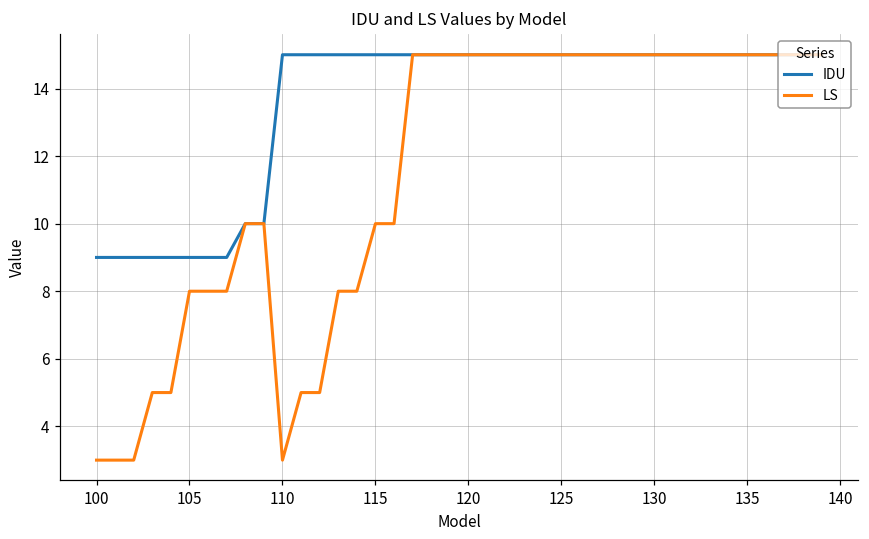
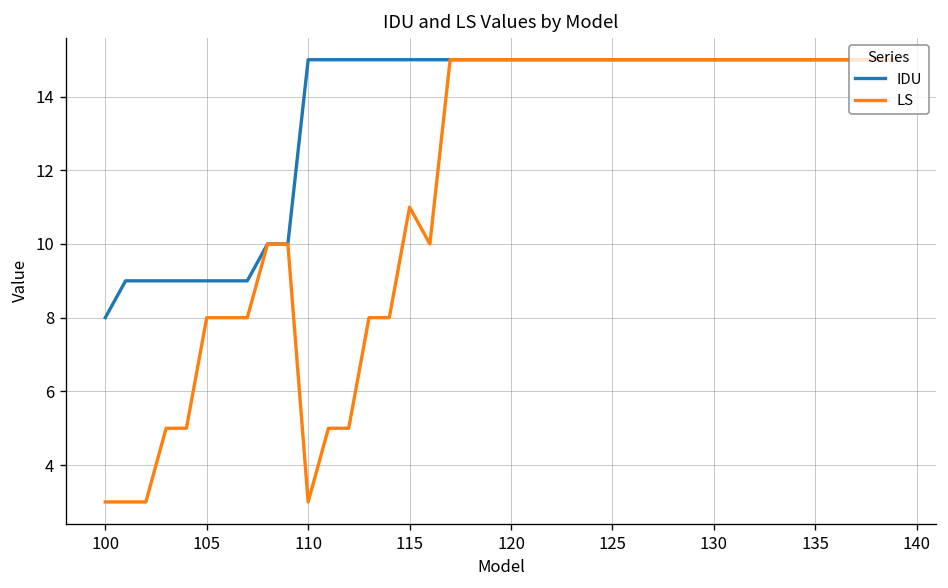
IDU, 100: 9 -> 8
LS, 115: 10 -> 11
